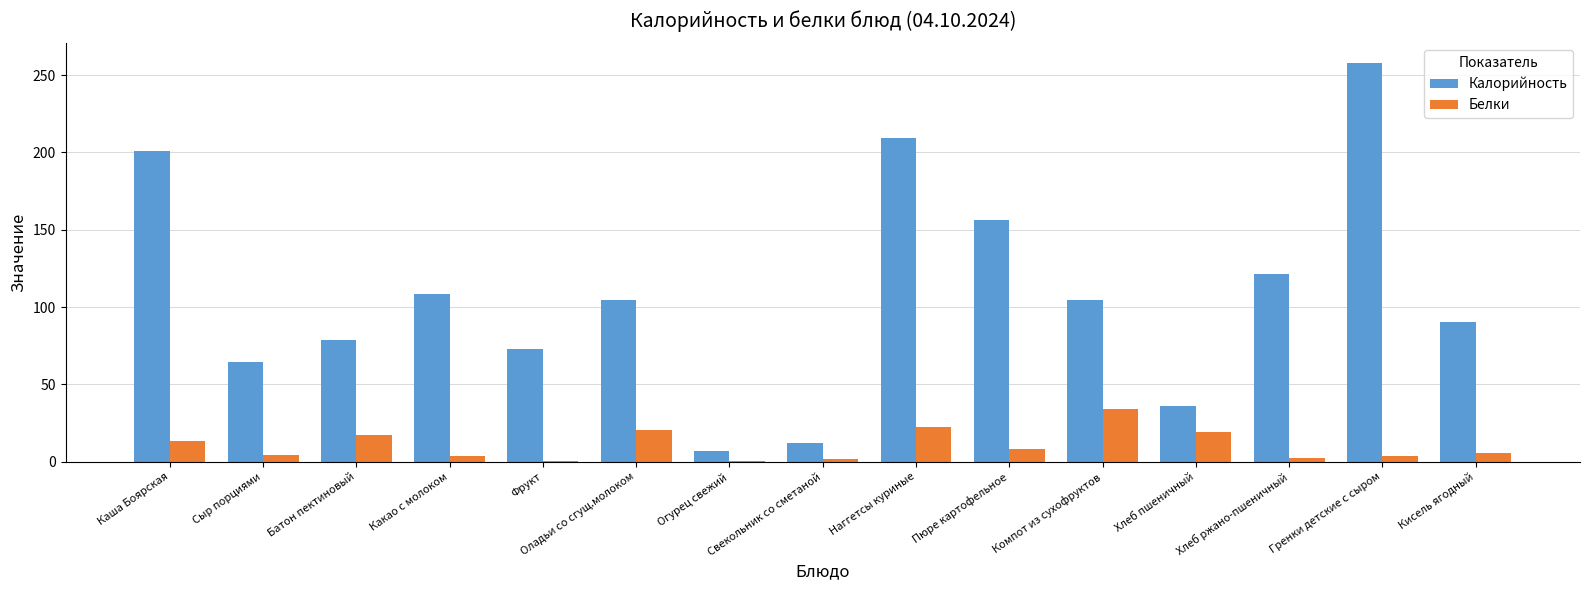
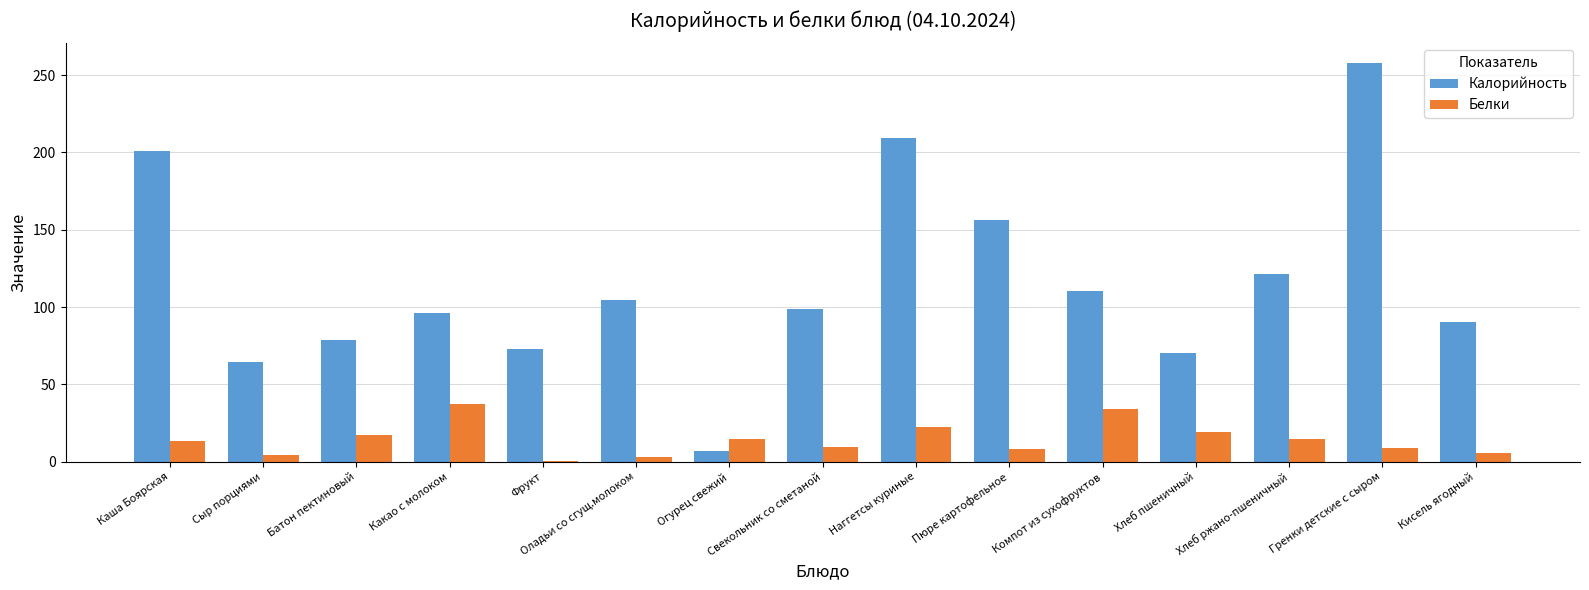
Калорийность, Какао с молоком: 109 -> 96
Белки, Какао с молоком: 4 -> 37
Белки, Оладьи со сгущ.молоком: 20 -> 3
Белки, Огурец свежий: 0 -> 15
Калорийность, Свекольник со сметаной: 12 -> 99
Белки, Свекольник со сметаной: 2 -> 9
Калорийность, Компот из сухофруктов: 104 -> 110
Калорийность, Хлеб пшеничный: 36 -> 70
Белки, Хлеб ржано-пшеничный: 2 -> 15
Белки, Гренки детские с сыром: 4 -> 9
